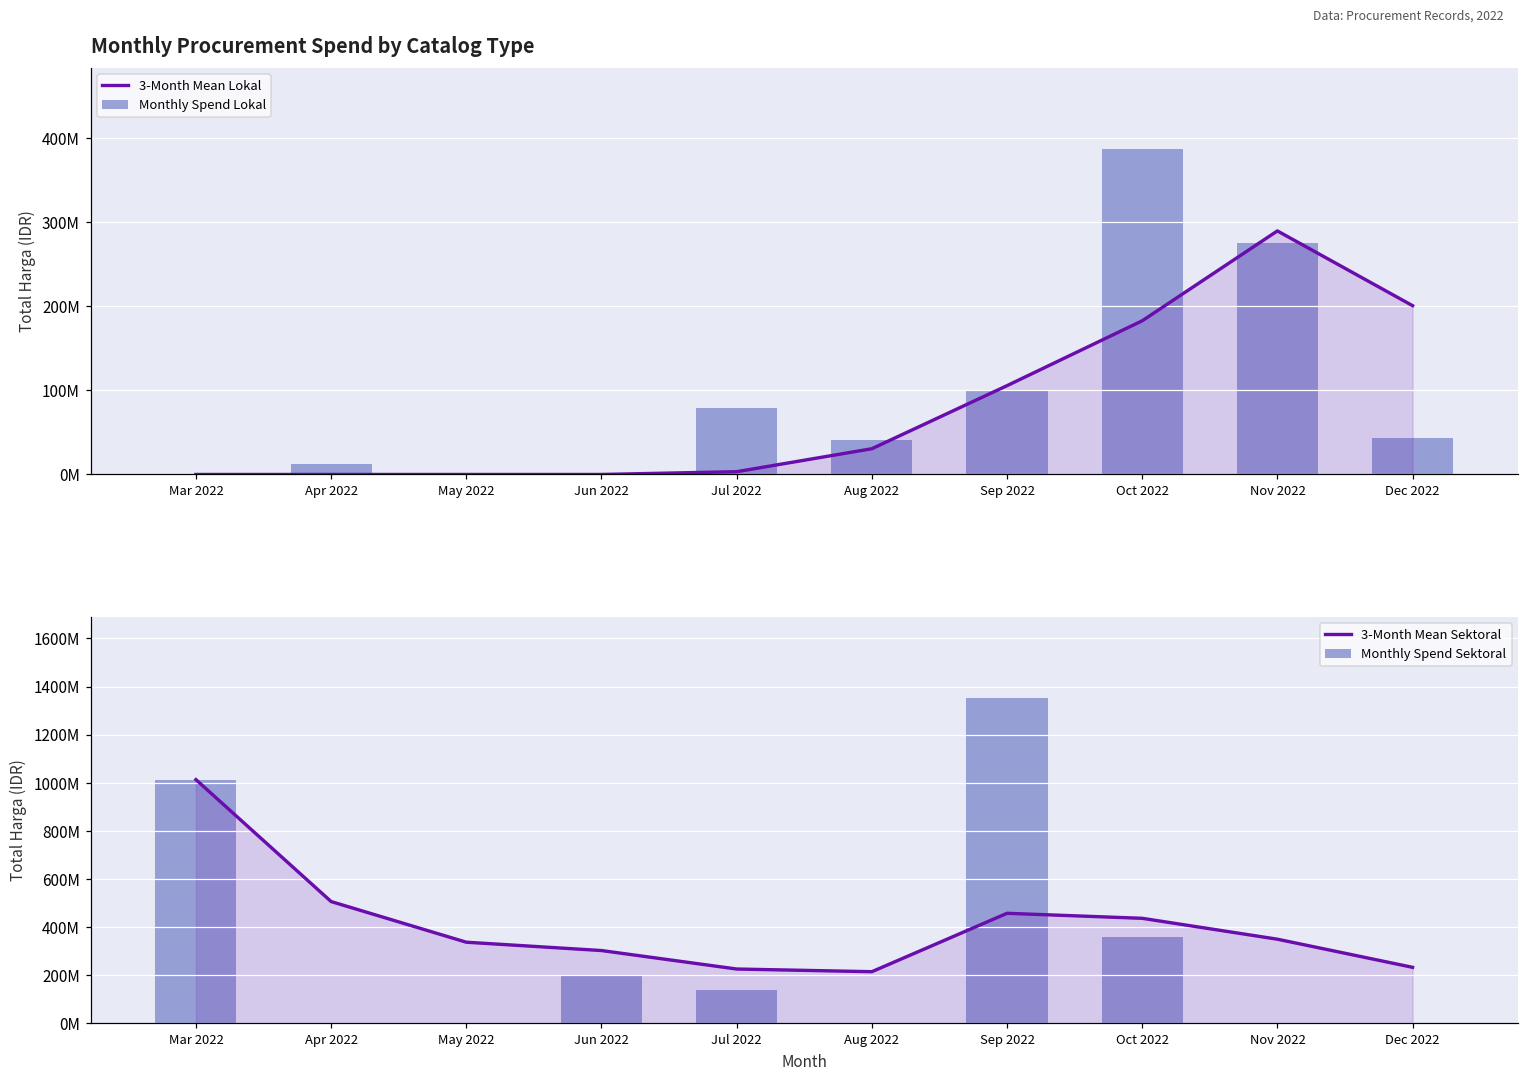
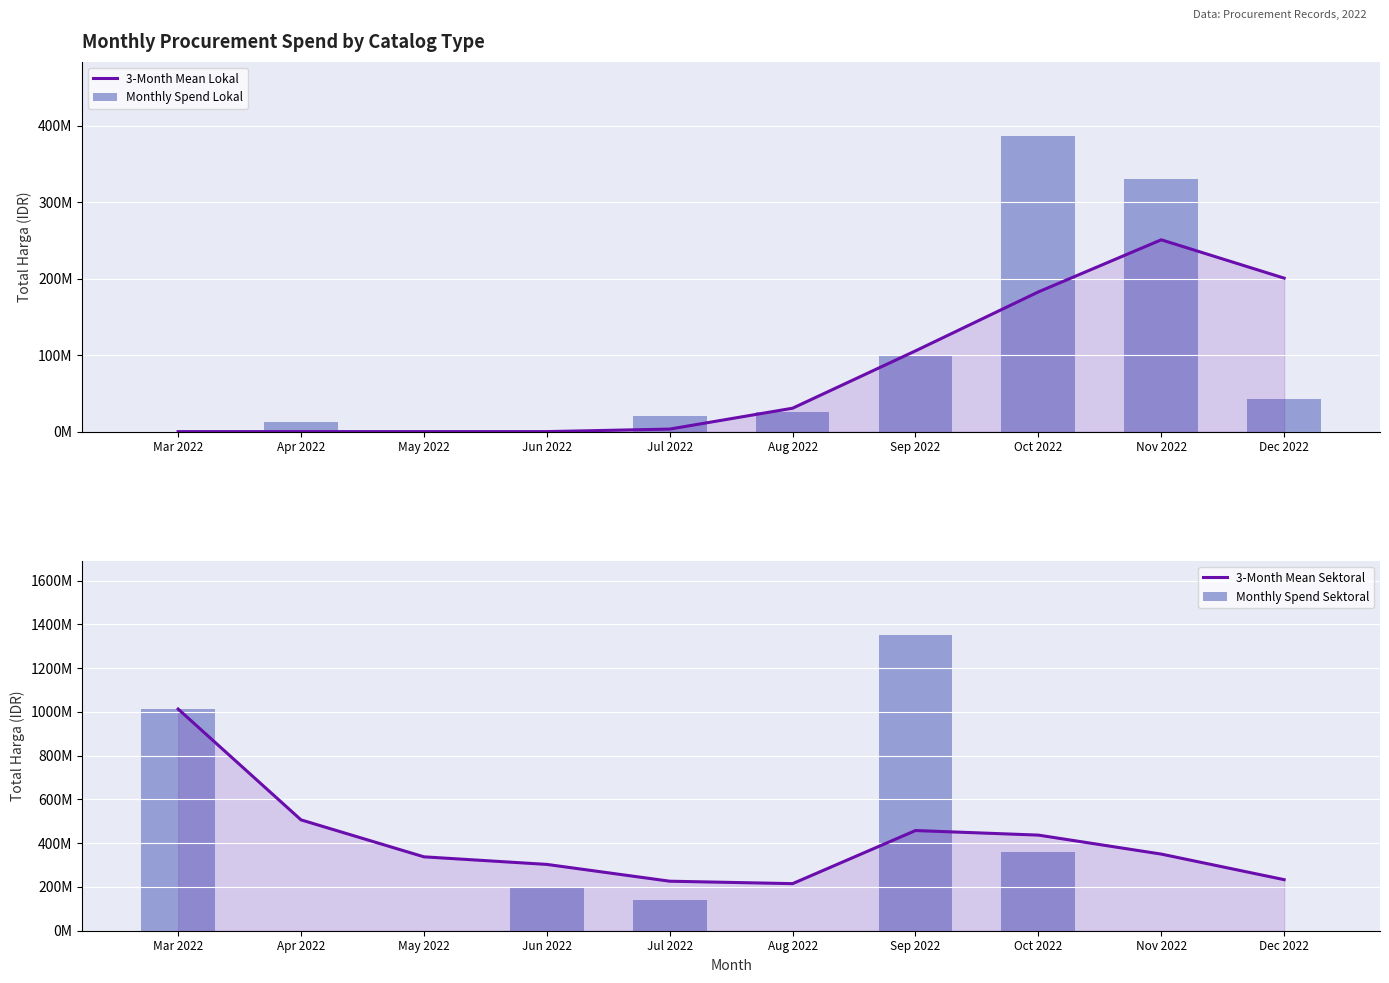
Monthly Procurement Spend by Catalog Type, Monthly Spend Lokal, Jul 2022: 80000000 -> 20000000
Monthly Procurement Spend by Catalog Type, Monthly Spend Lokal, Aug 2022: 40000000 -> 30000000
Monthly Procurement Spend by Catalog Type, Monthly Spend Lokal, Nov 2022: 270000000 -> 330000000
Monthly Procurement Spend by Catalog Type, 3-Month Mean Lokal, Nov 2022: 290000000 -> 250000000
